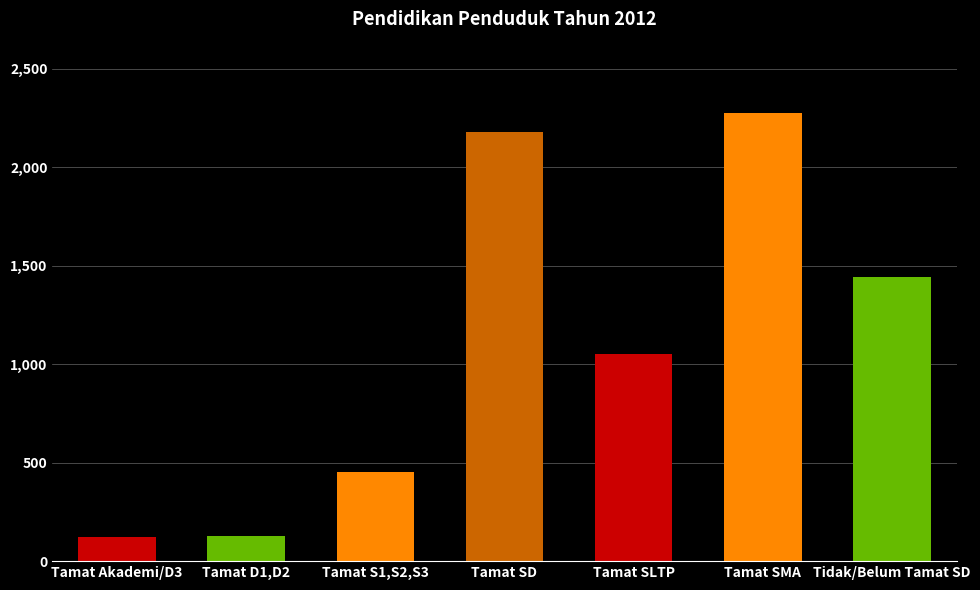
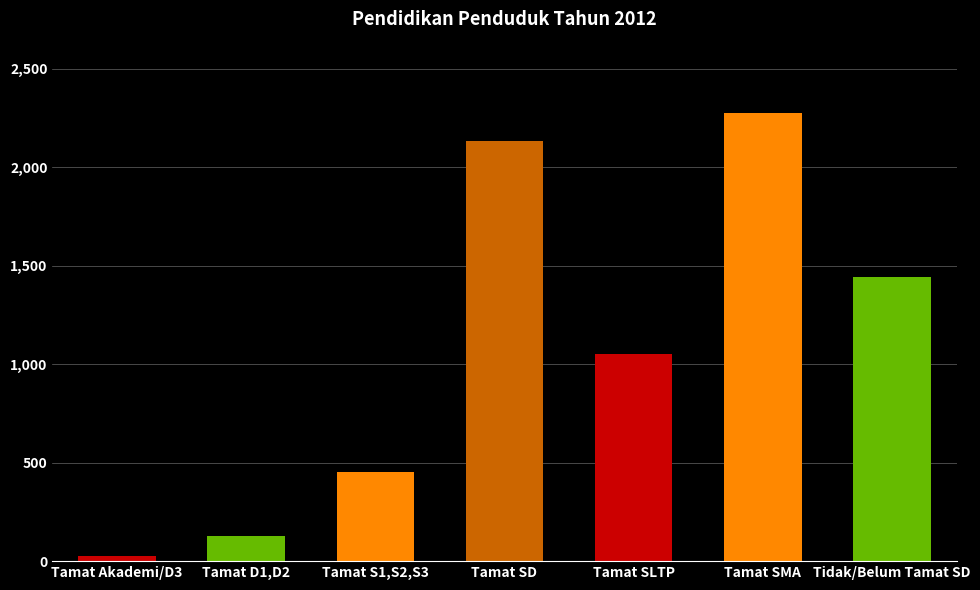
Tamat Akademi/D3: 120 -> 30
Tamat SD: 2,180 -> 2,130
